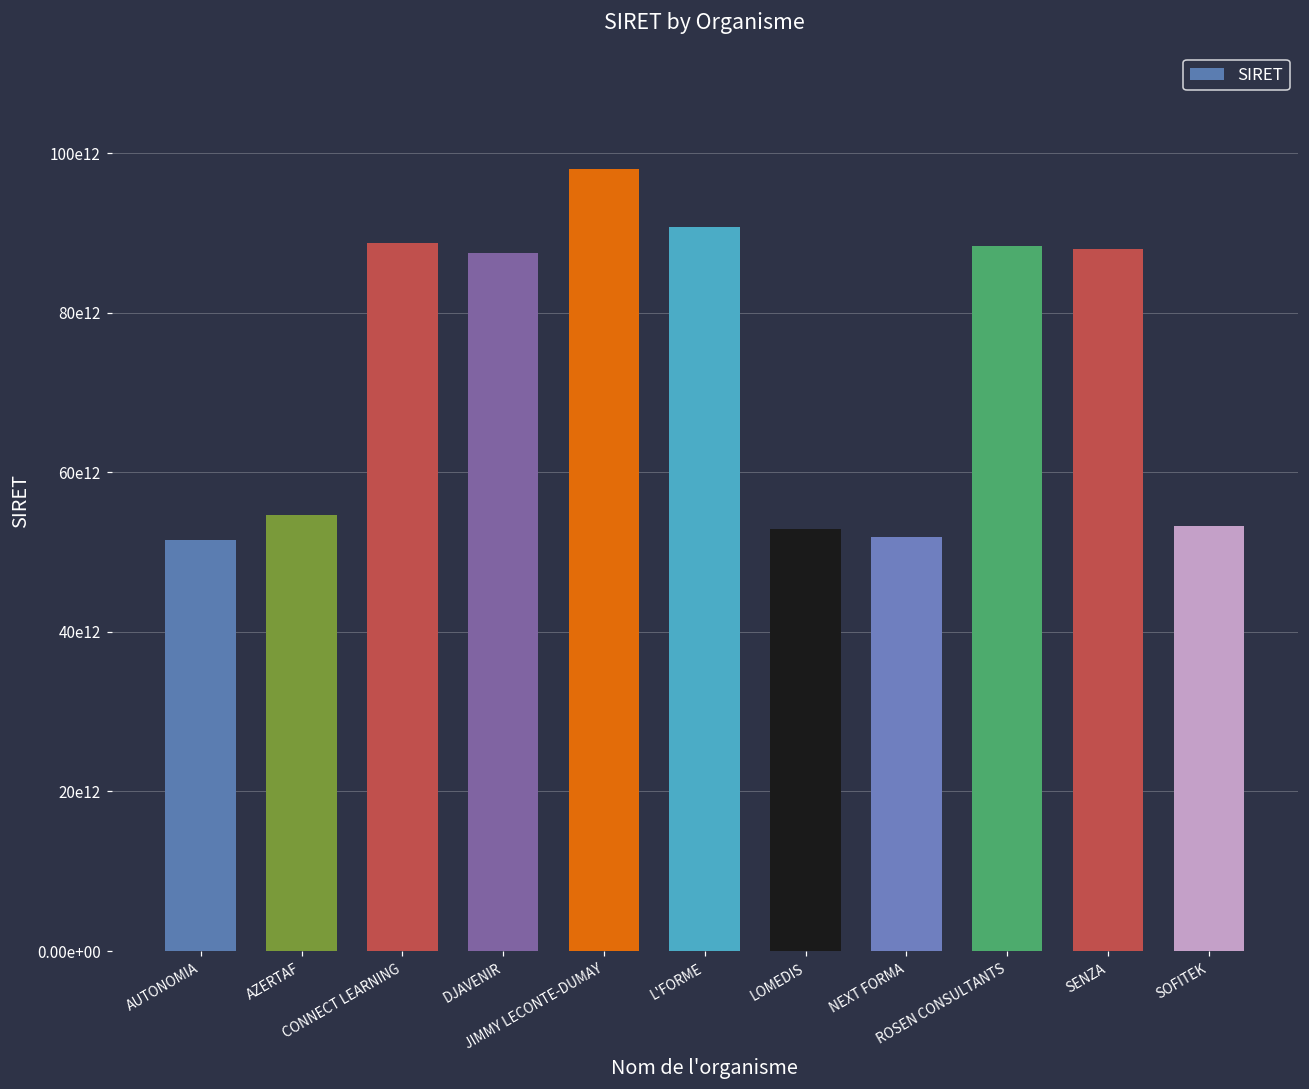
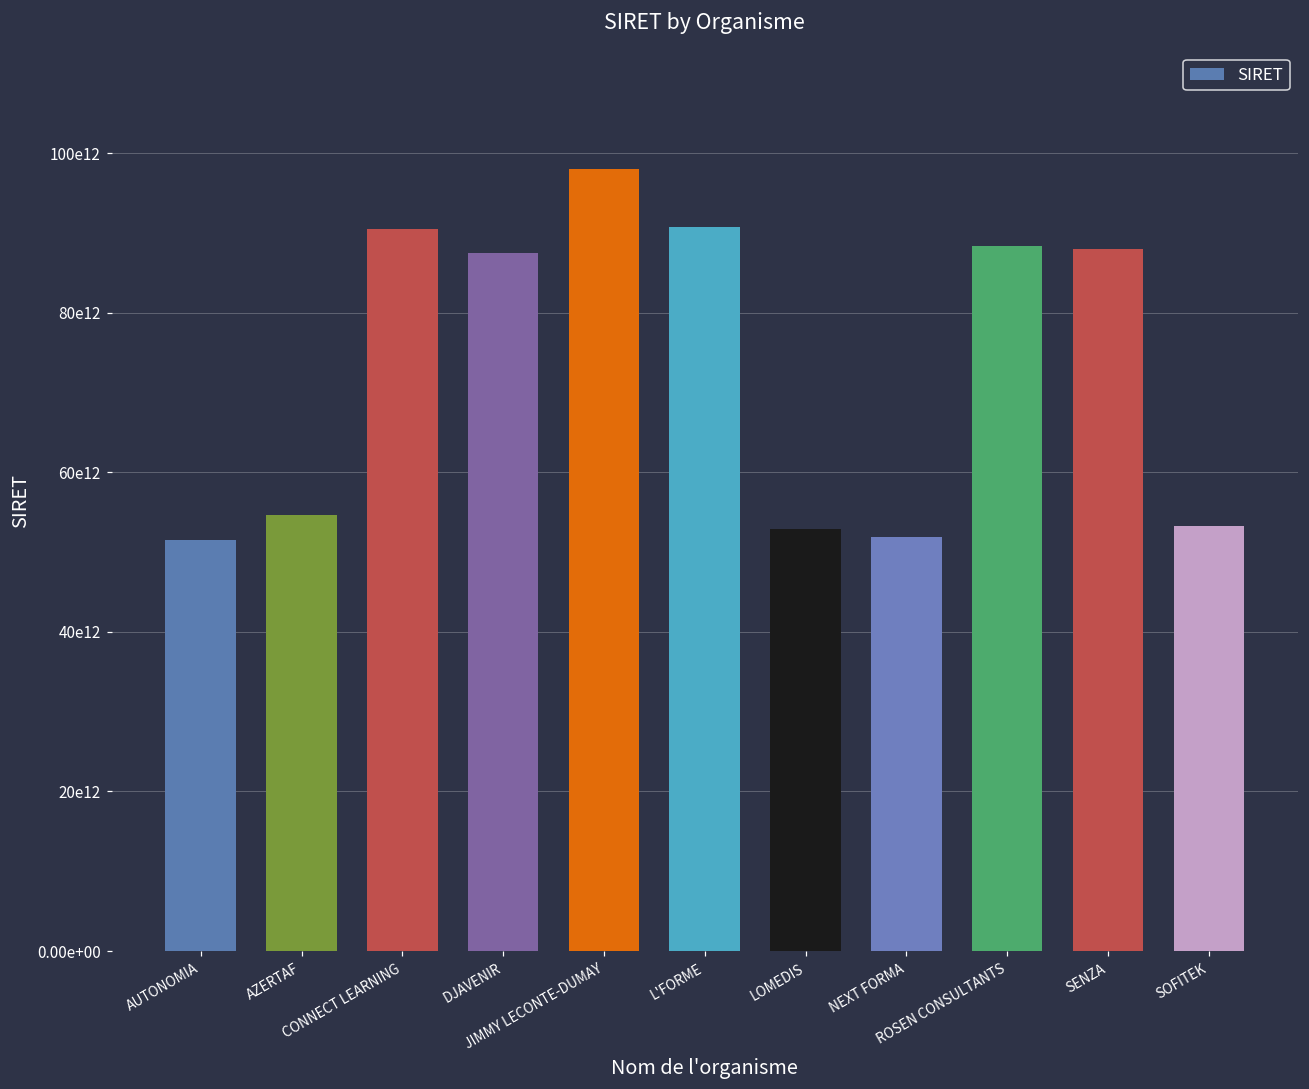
CONNECT LEARNING: 89000000000000 -> 90000000000000
